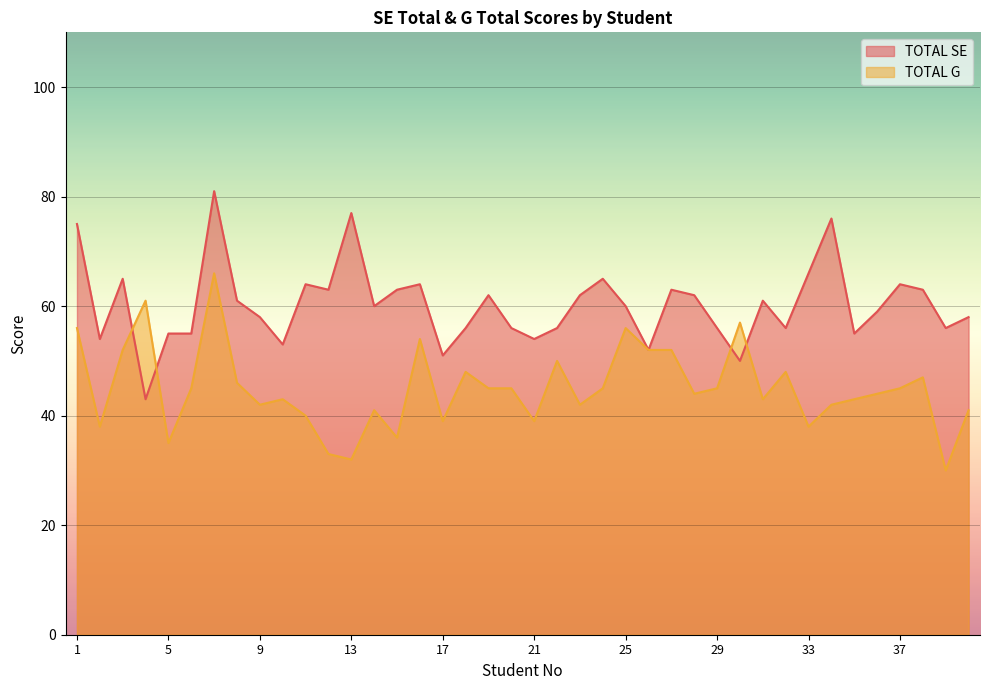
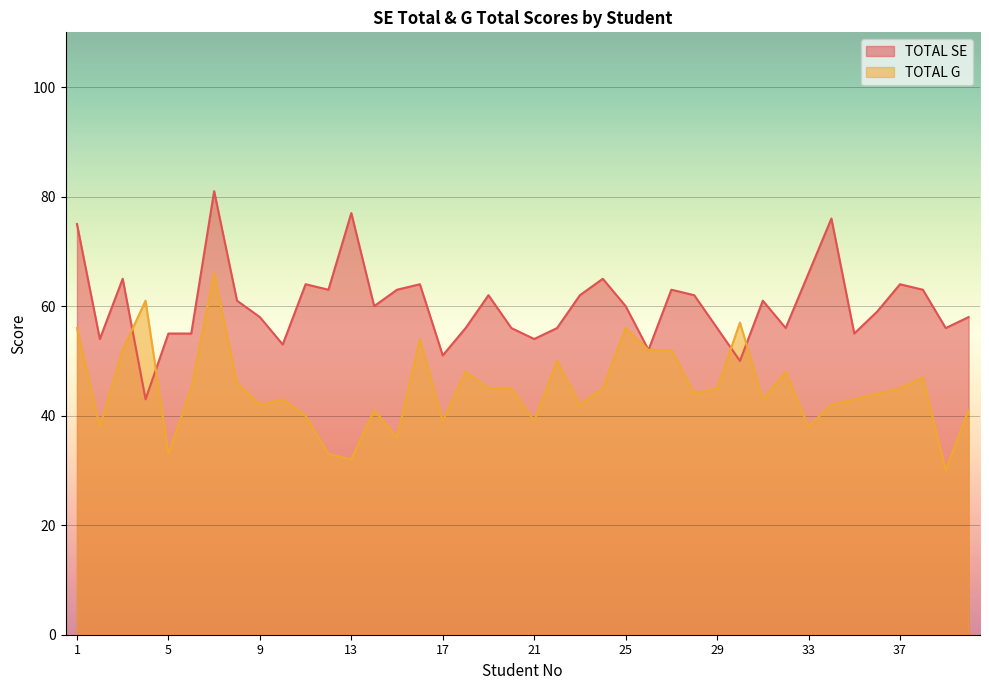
TOTAL G, 5: 35 -> 33
